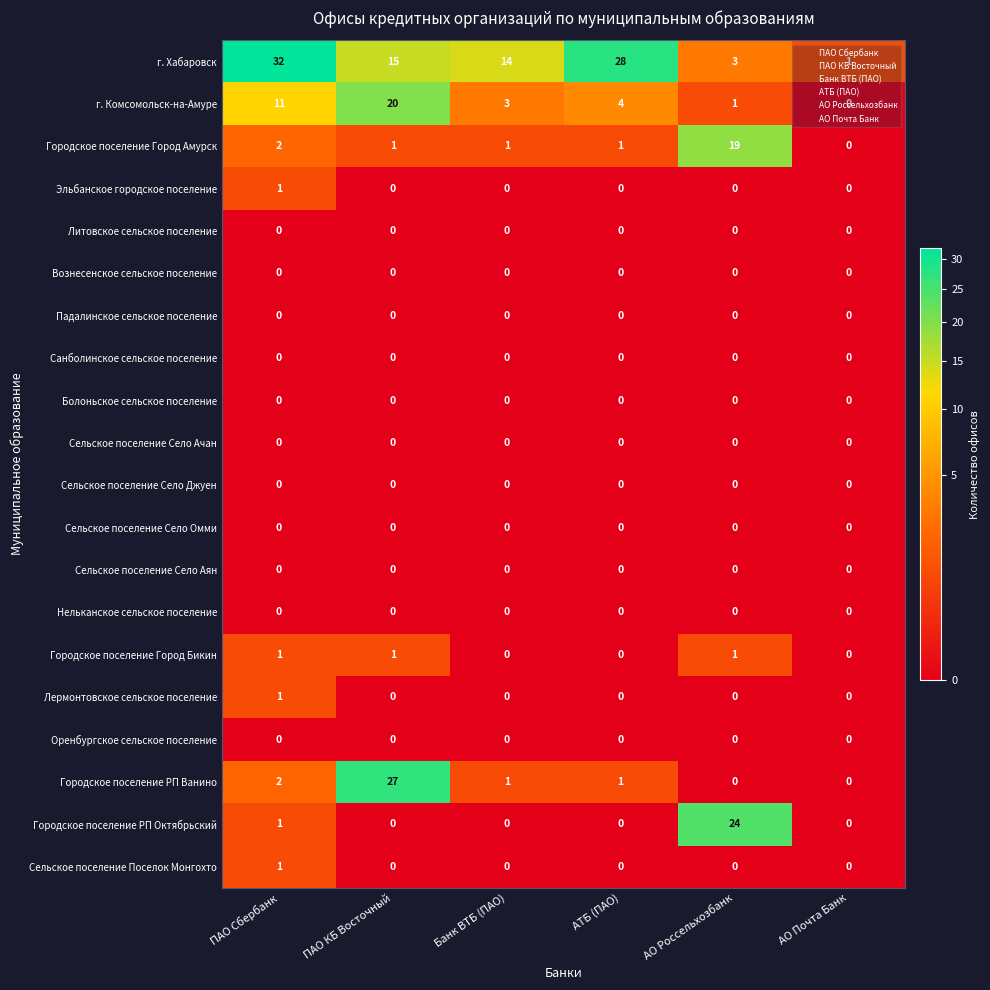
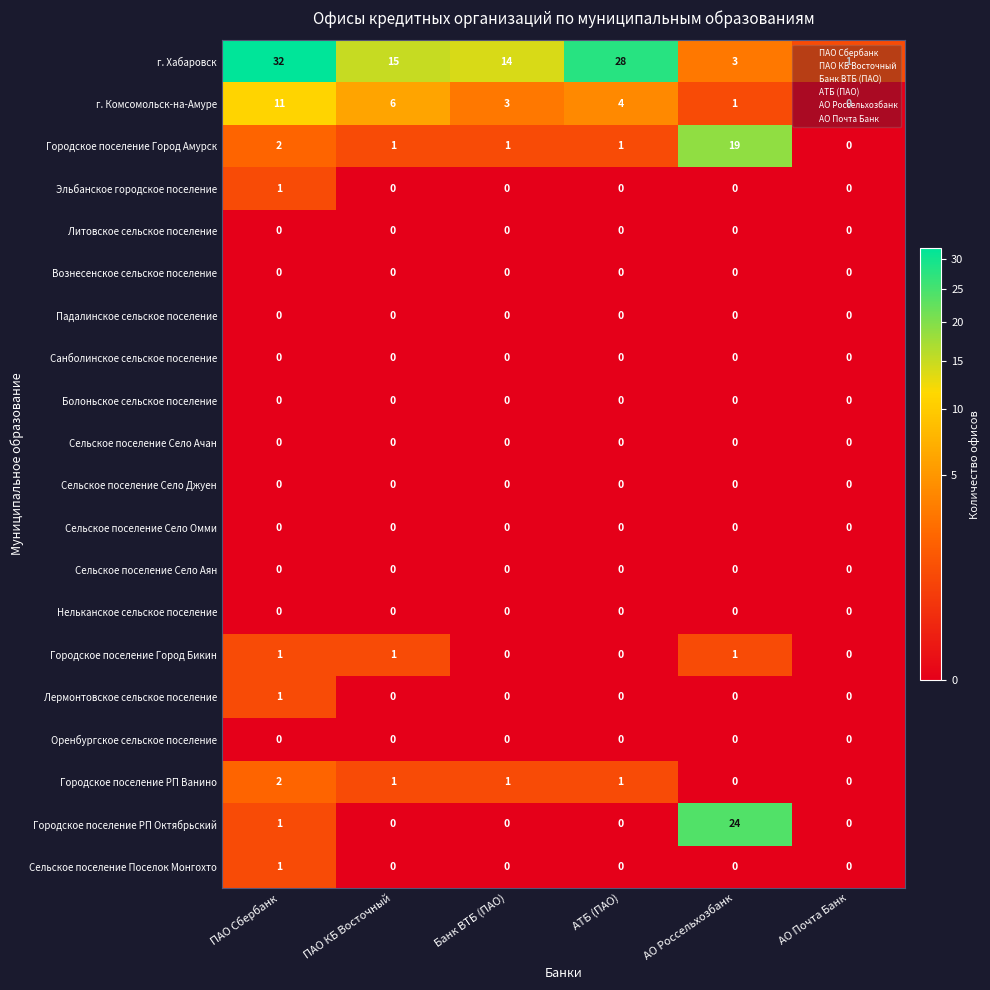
г. Комсомольск-на-Амуре, ПАО КБ Восточный: 20 -> 6
Городское поселение РП Ванино, ПАО КБ Восточный: 27 -> 1
